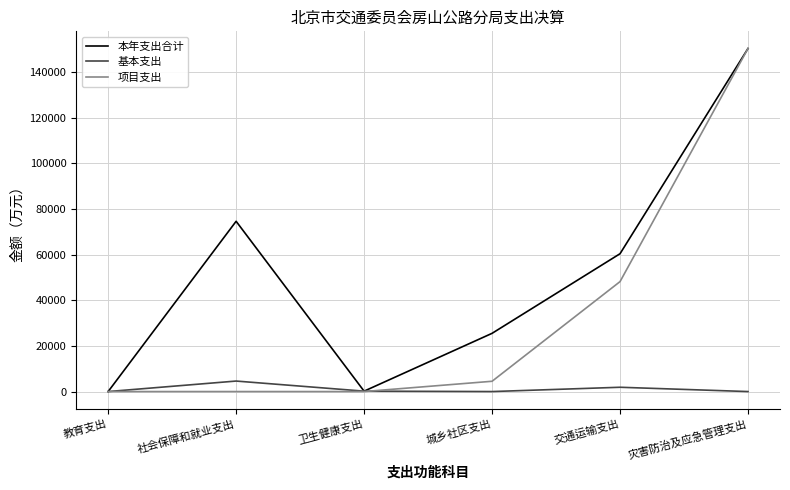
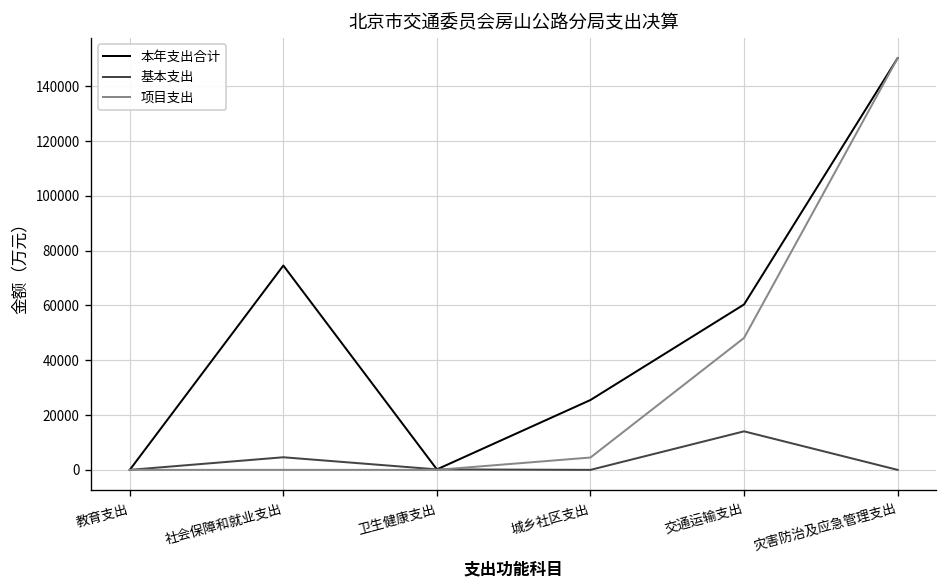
基本支出, 交通运输支出: 2000 -> 14000
